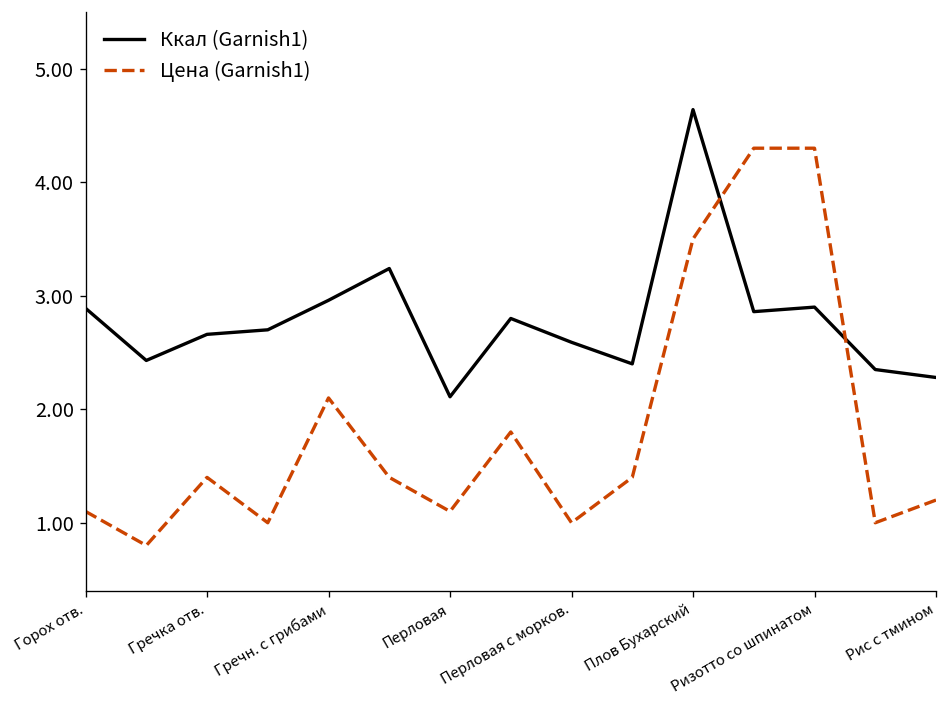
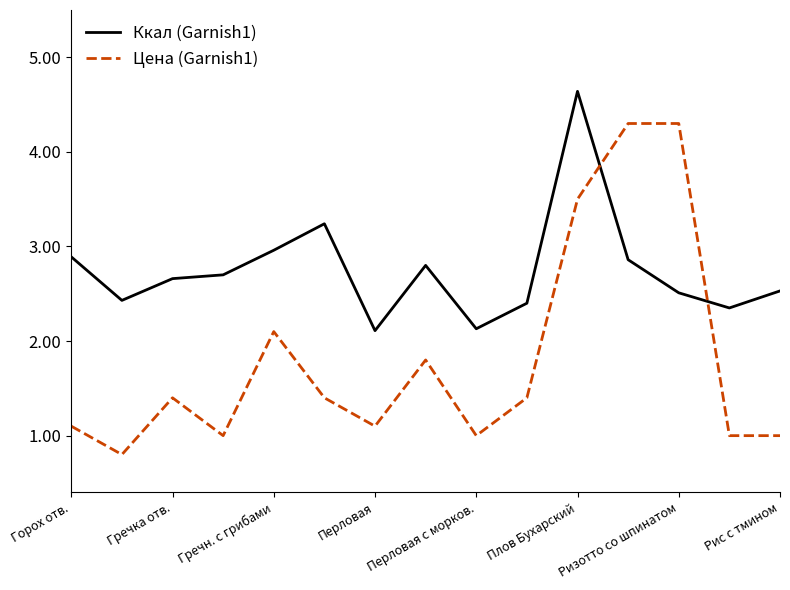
Ккал (Garnish1), Перловая с морков.: 2.6 -> 2.1
Ккал (Garnish1), Ризотто со шпинатом: 2.9 -> 2.5
Ккал (Garnish1), Рис с тмином: 2.3 -> 2.5
Цена (Garnish1), Рис с тмином: 1.2 -> 1.0
